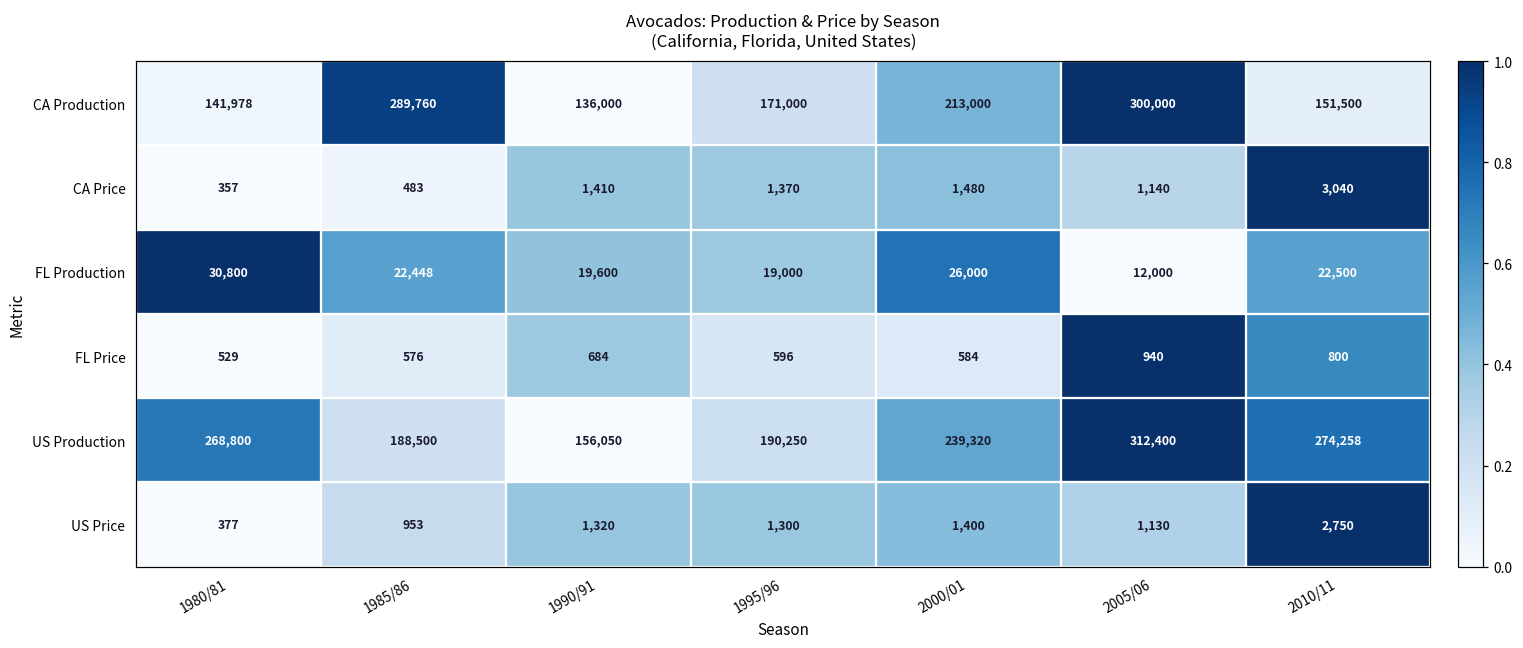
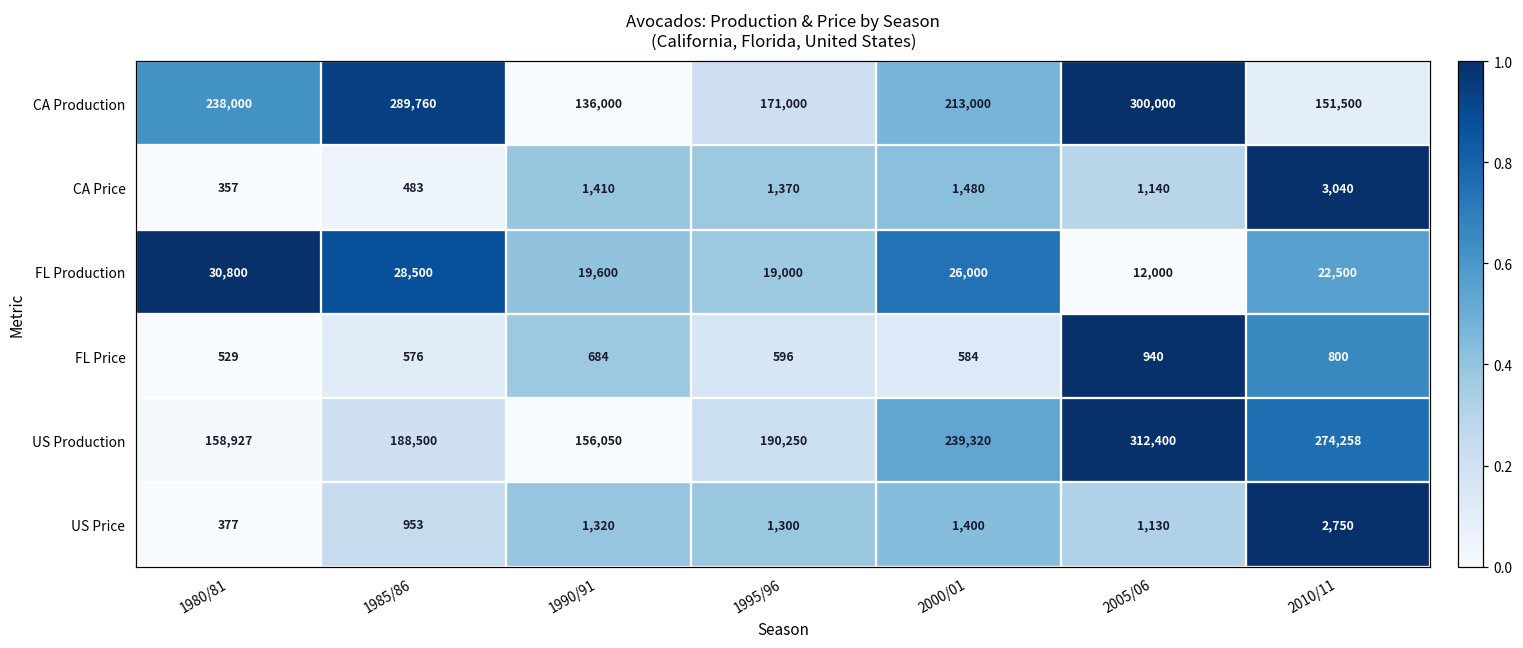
CA Production, 1980/81: 141,978 -> 238,000
FL Production, 1985/86: 22,448 -> 28,500
US Production, 1980/81: 268,800 -> 158,927
